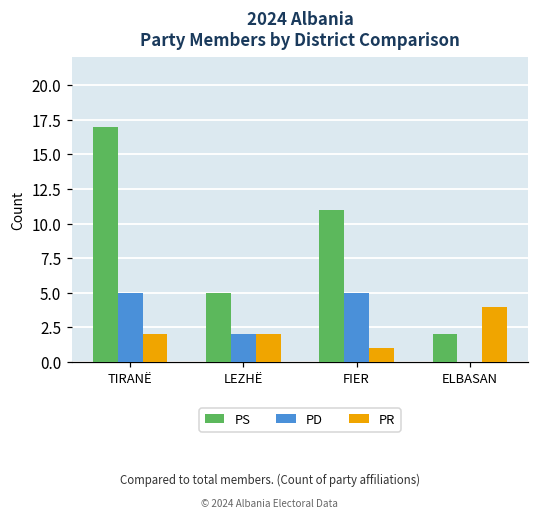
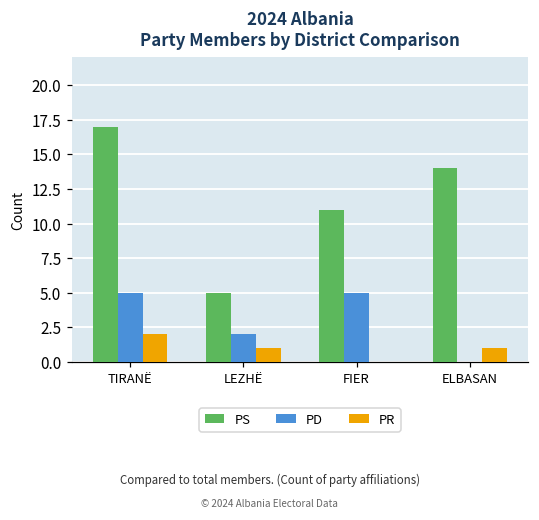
PR, LEZHË: 2 -> 1
PR, FIER: 1 -> 0
PS, ELBASAN: 2 -> 14
PR, ELBASAN: 4 -> 1
